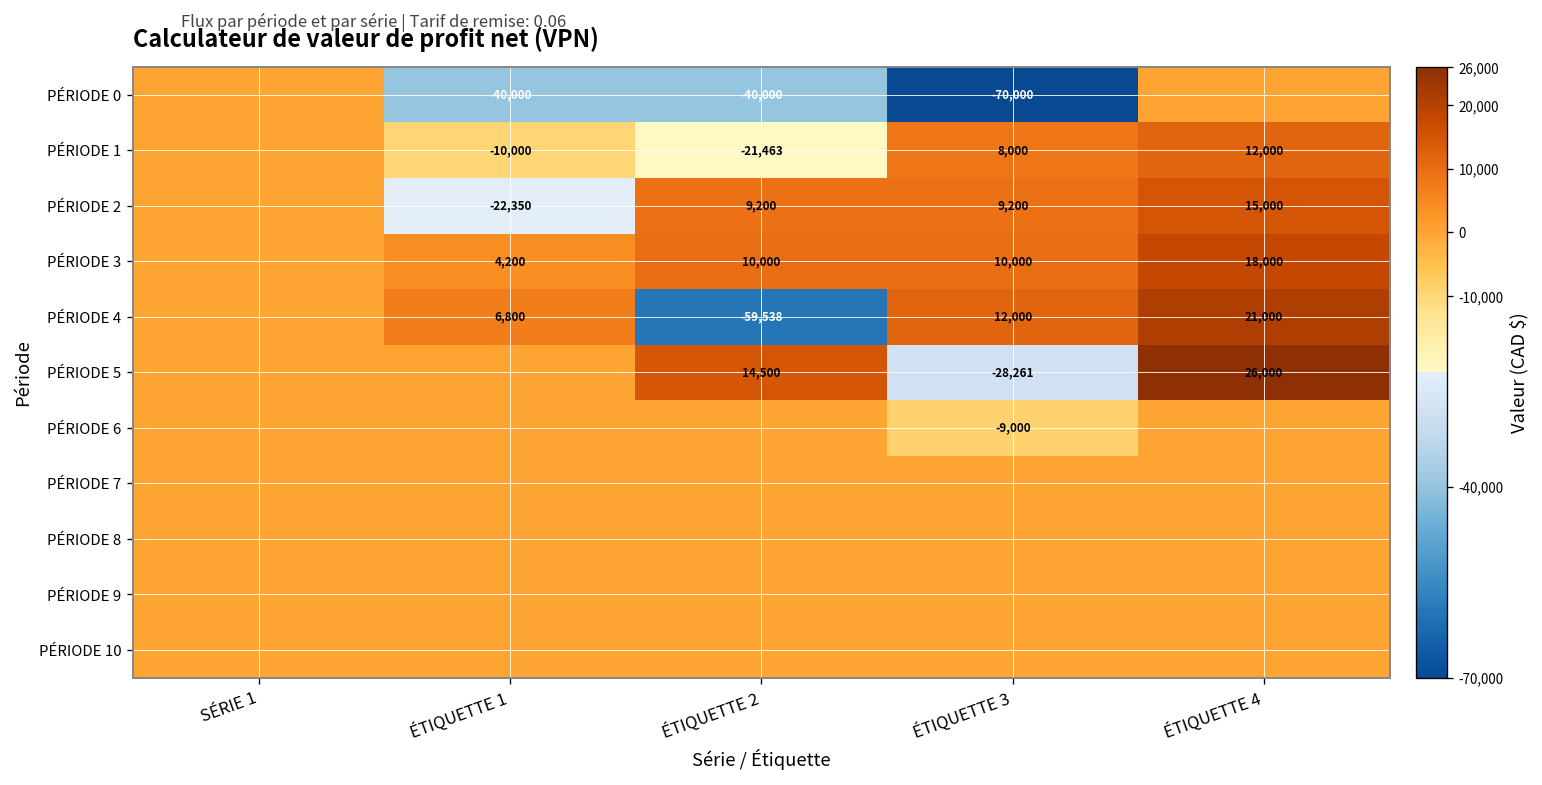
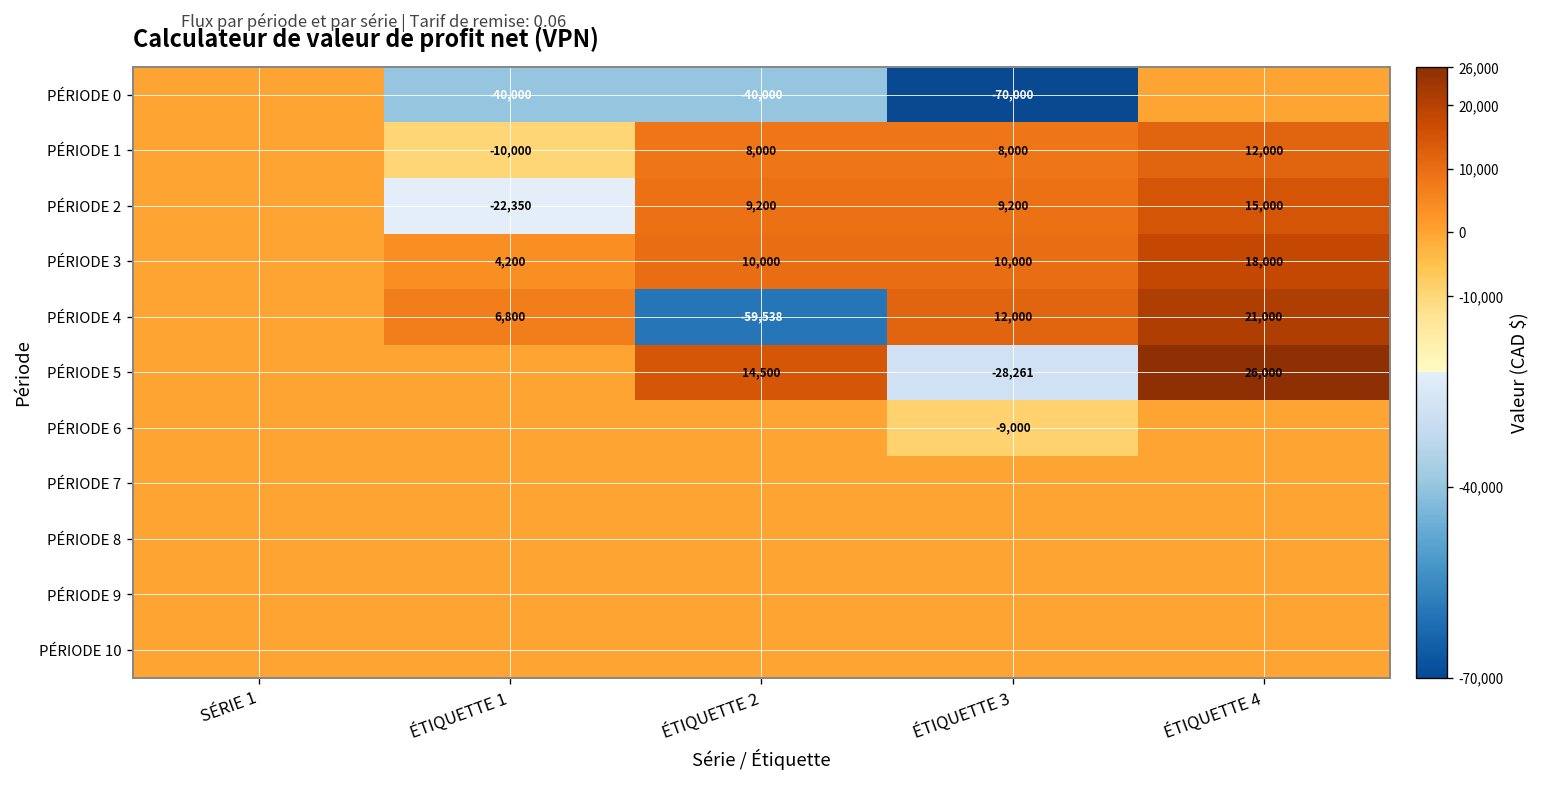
PÉRIODE 1, ÉTIQUETTE 2: -21,463 -> 8,000
